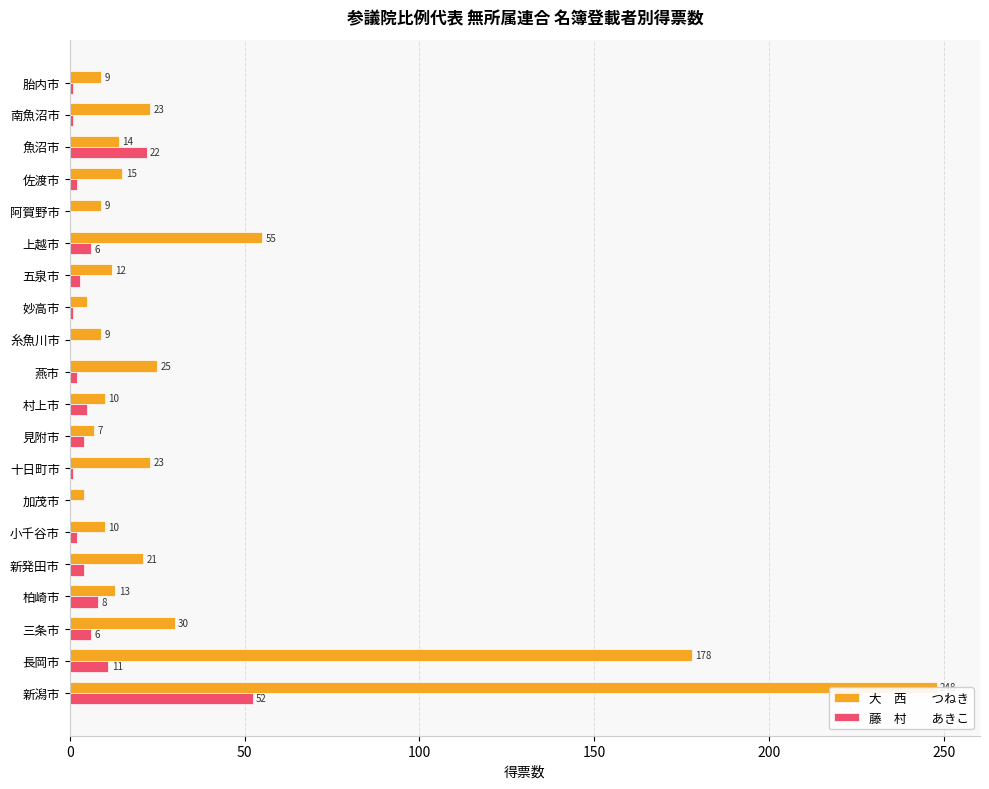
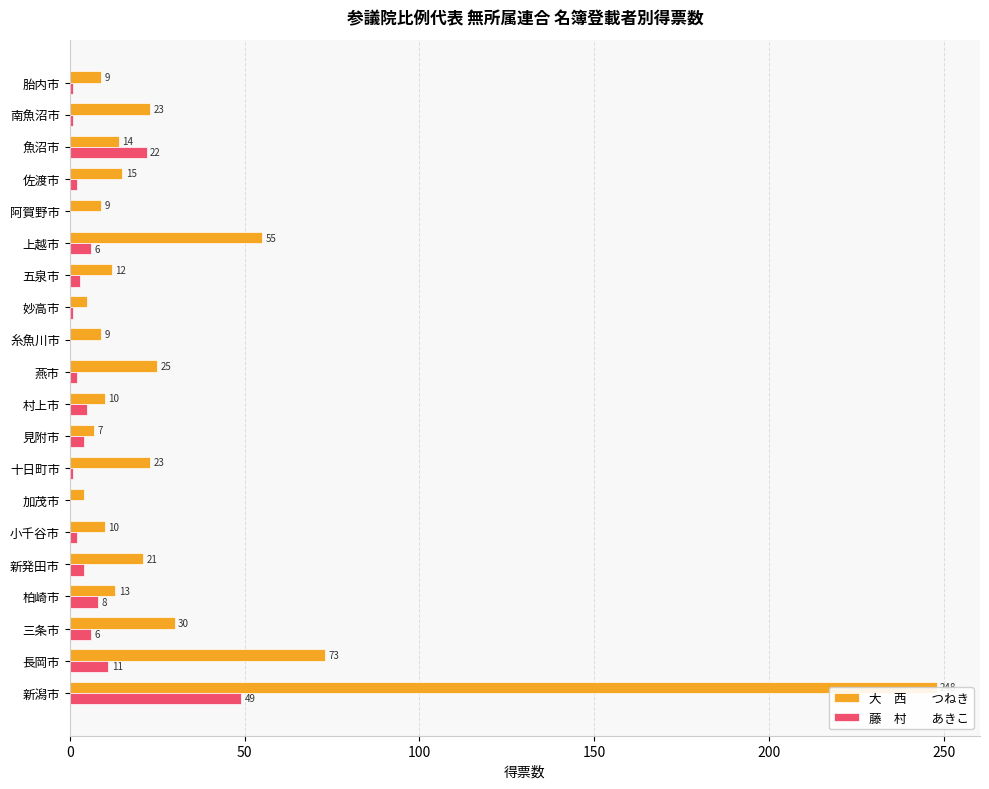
大 西 つねき, 長岡市: 178 -> 73
藤 村 あきこ, 新潟市: 52 -> 49
